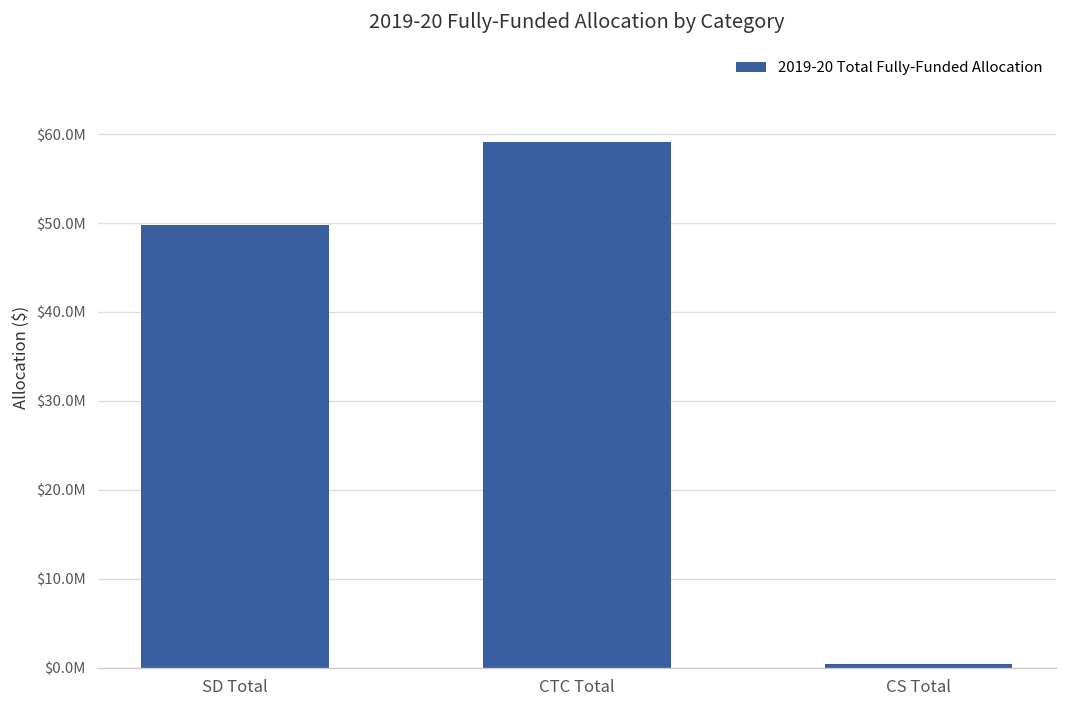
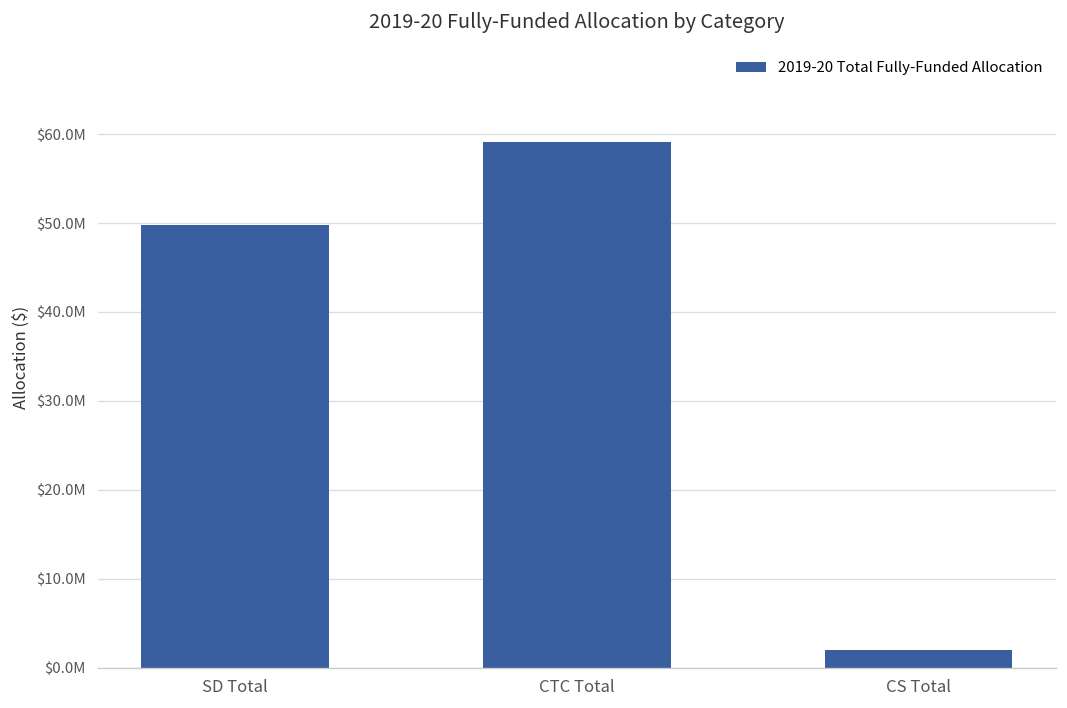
CS Total: $0 -> $2000000
